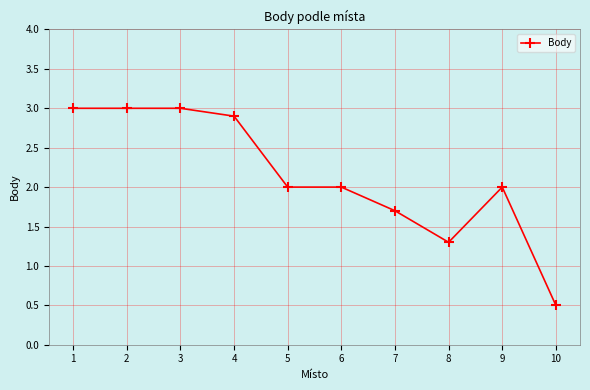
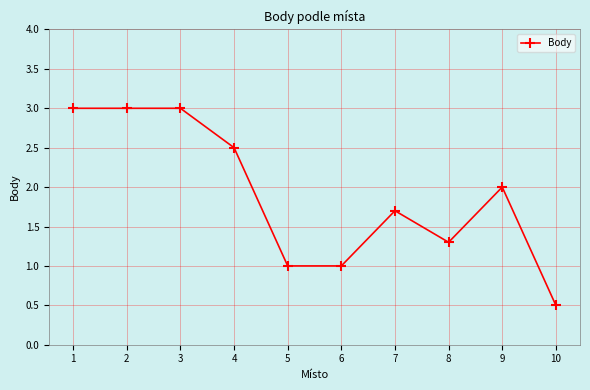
4: 2.9 -> 2.5
5: 2 -> 1
6: 2 -> 1
